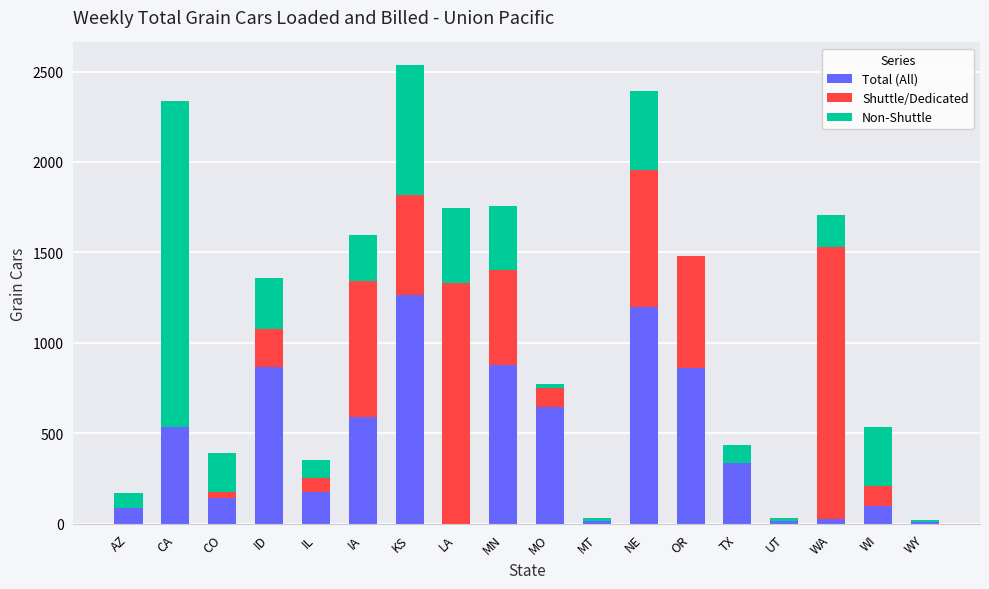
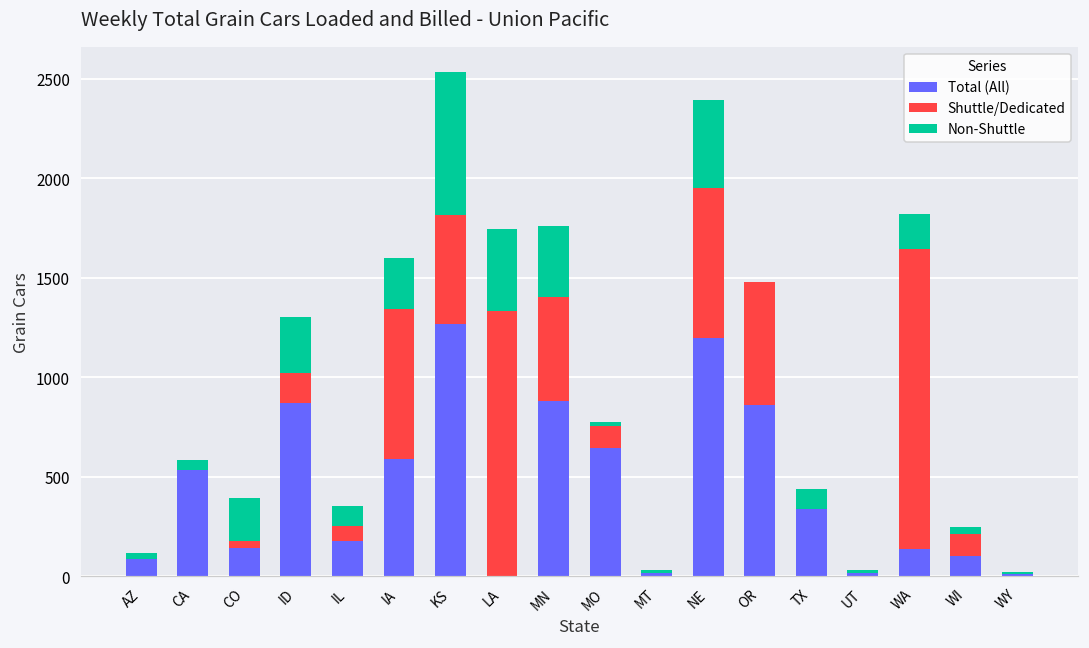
Non-Shuttle, AZ: 90 -> 30
Non-Shuttle, CA: 1800 -> 50
Shuttle/Dedicated, ID: 210 -> 150
Total (All), WA: 30 -> 140
Non-Shuttle, WI: 320 -> 40
